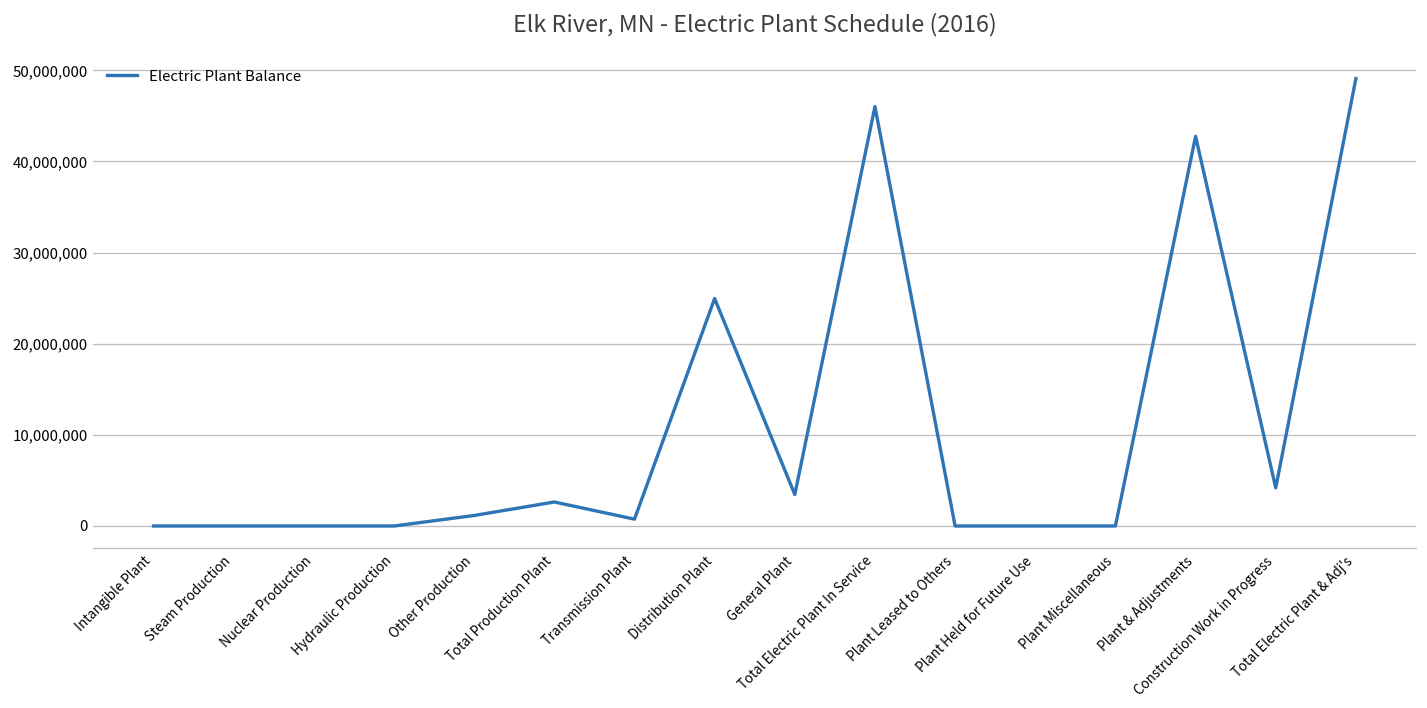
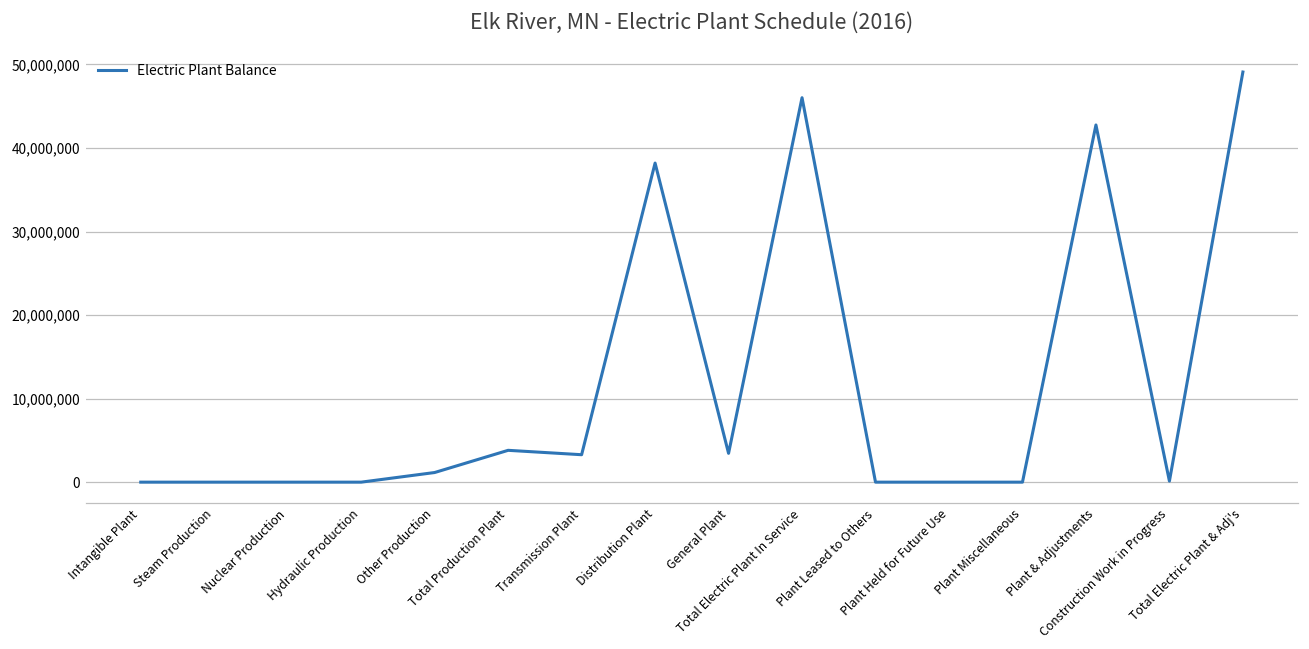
Total Production Plant: 3,000,000 -> 4,000,000
Transmission Plant: 1,000,000 -> 3,000,000
Distribution Plant: 25,000,000 -> 38,000,000
Construction Work in Progress: 4,000,000 -> 0
